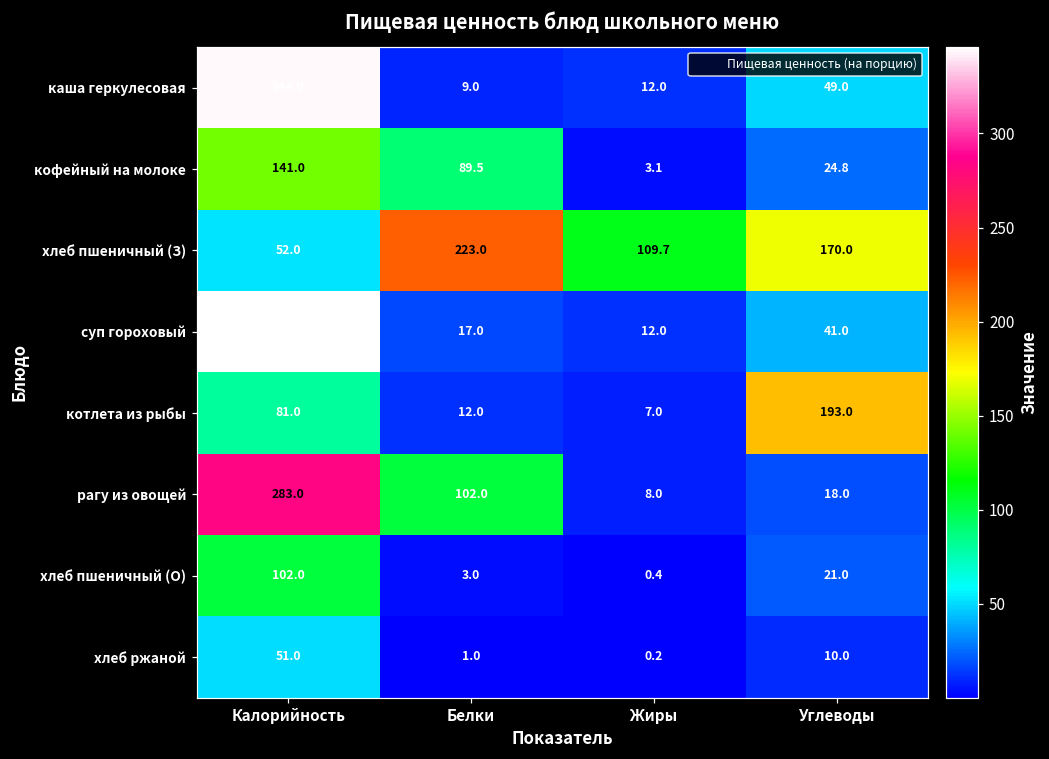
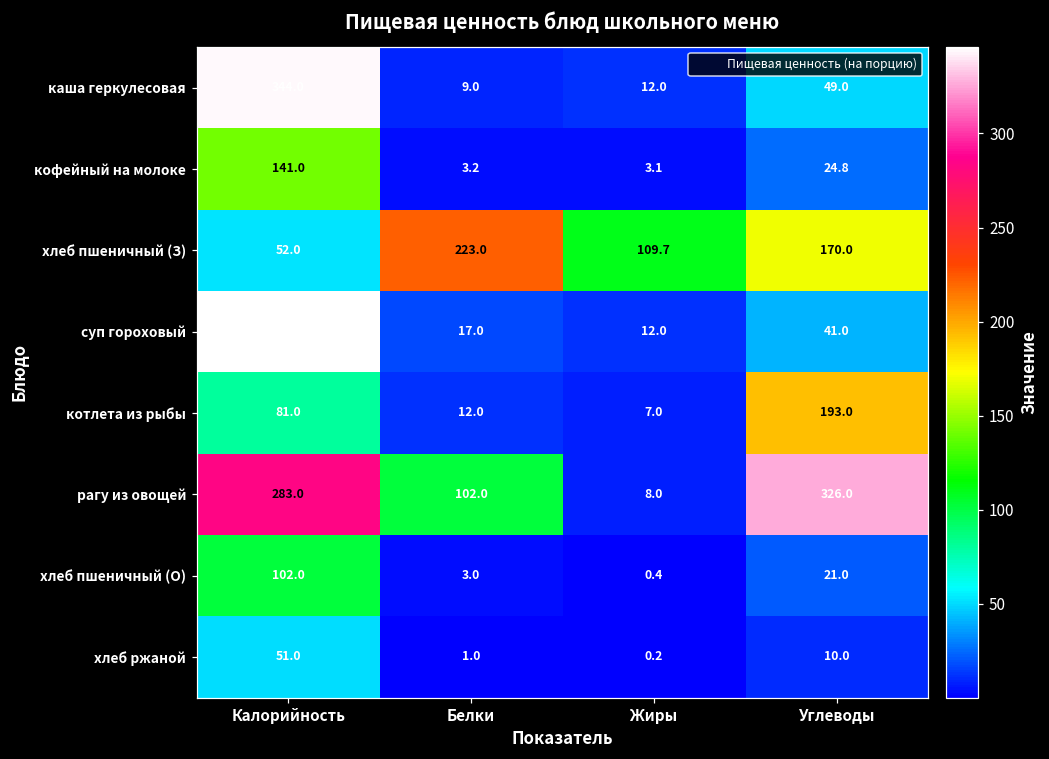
кофейный на молоке, Белки: 89.5 -> 3.2
рагу из овощей, Углеводы: 18.0 -> 326.0
